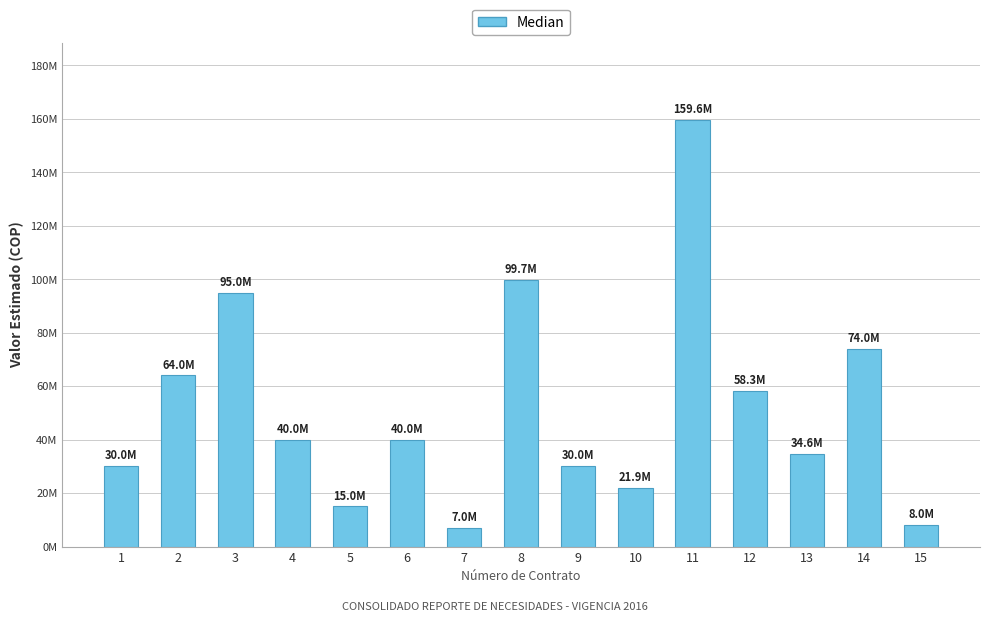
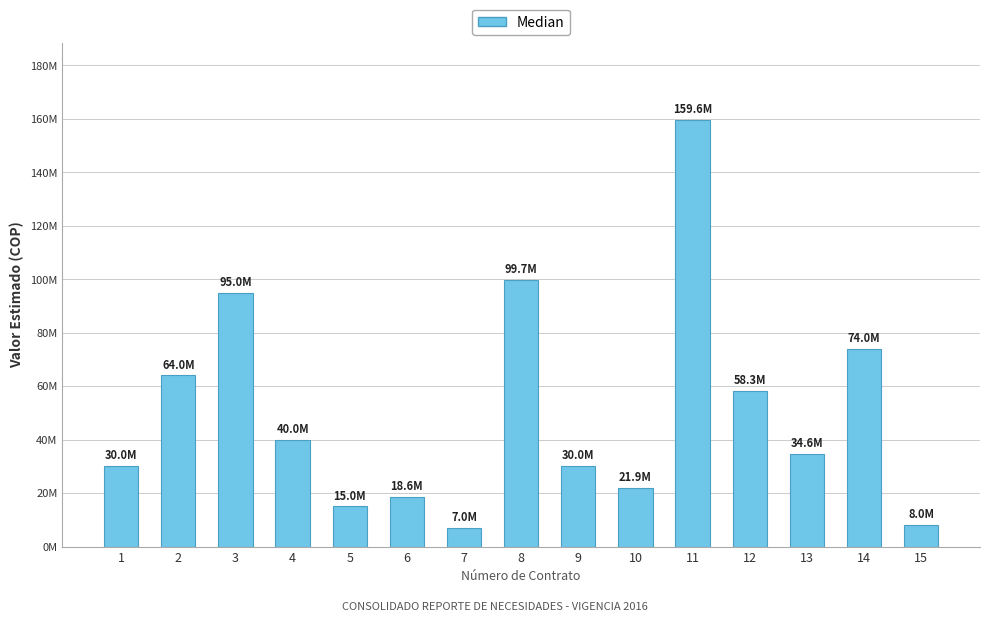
6: 40.0M -> 18.6M
